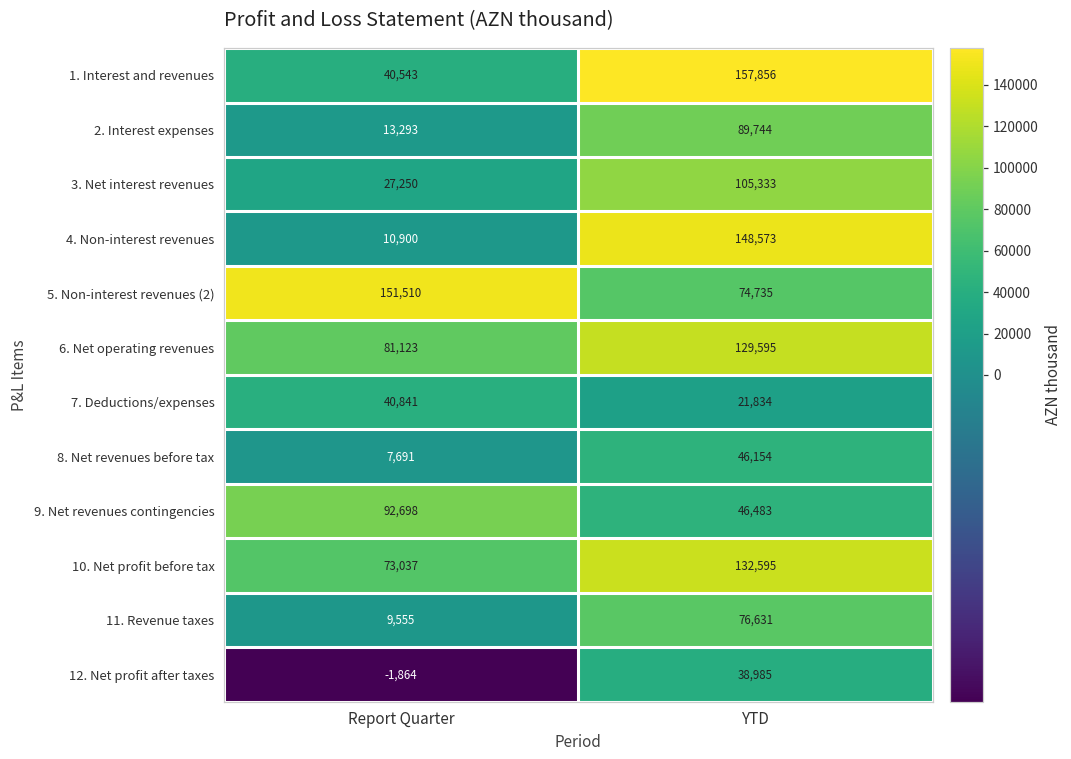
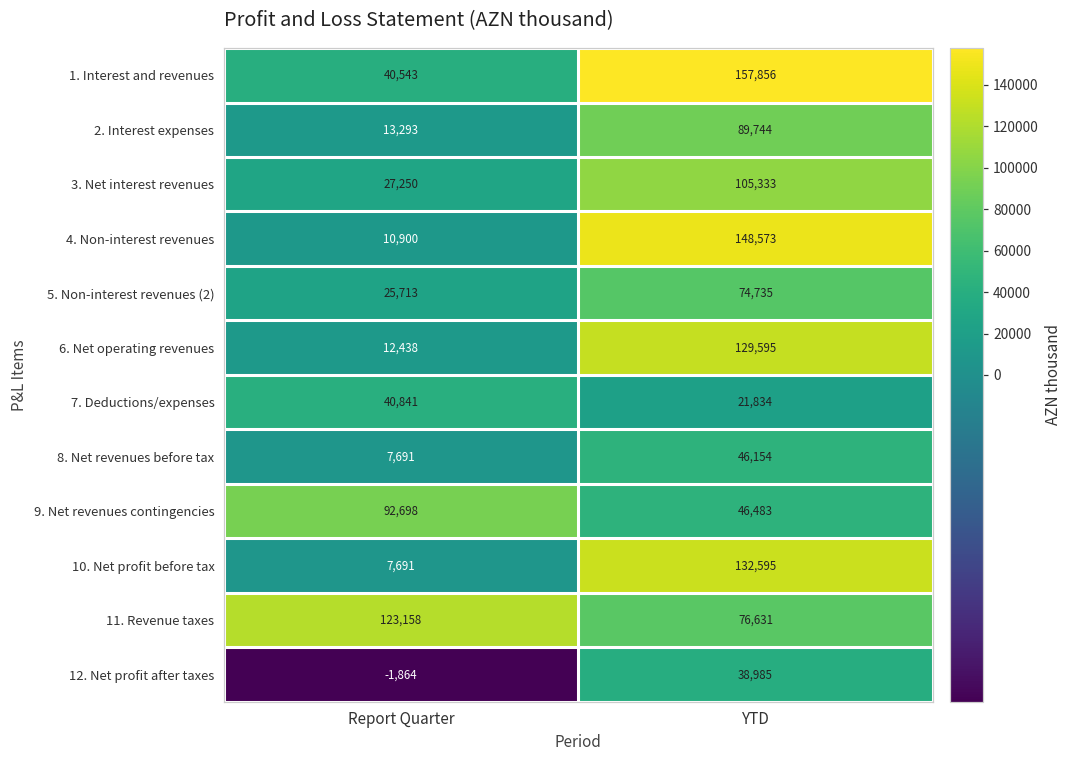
5. Non-interest revenues (2), Report Quarter: 151,510 -> 25,713
6. Net operating revenues, Report Quarter: 81,123 -> 12,438
10. Net profit before tax, Report Quarter: 73,037 -> 7,691
11. Revenue taxes, Report Quarter: 9,555 -> 123,158
